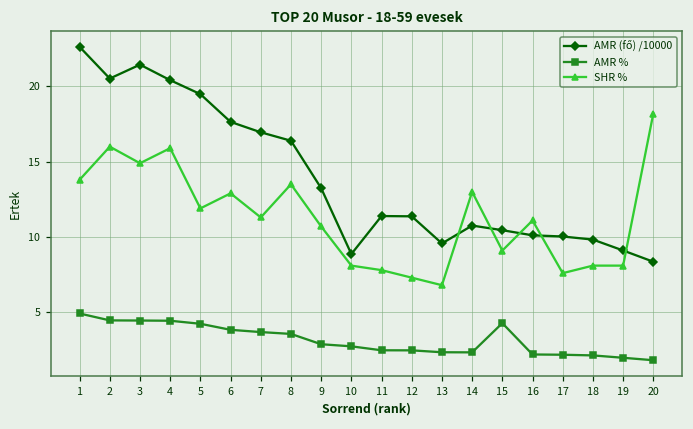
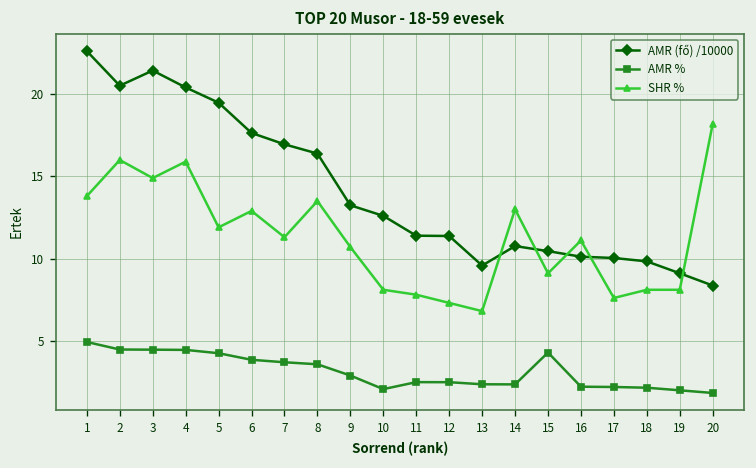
AMR (fő) /10000, 10: 8.9 -> 12.6
AMR %, 10: 2.7 -> 2.1
